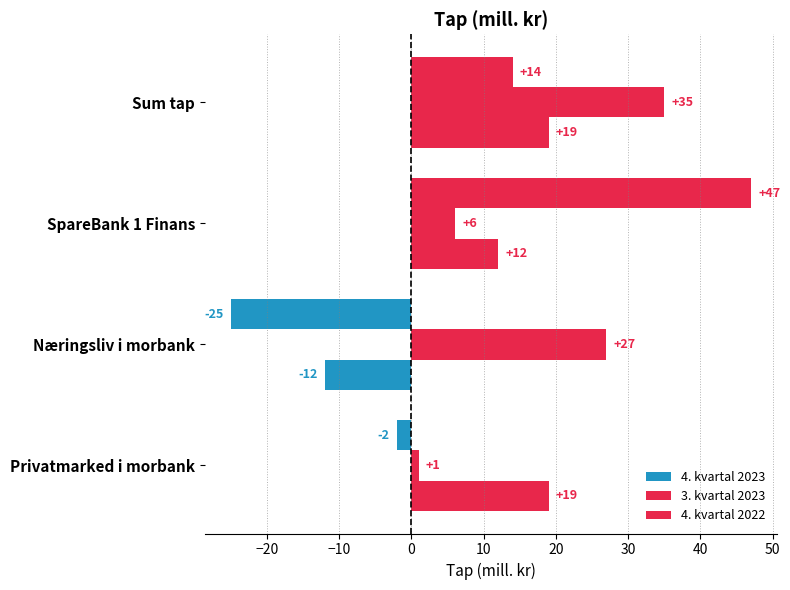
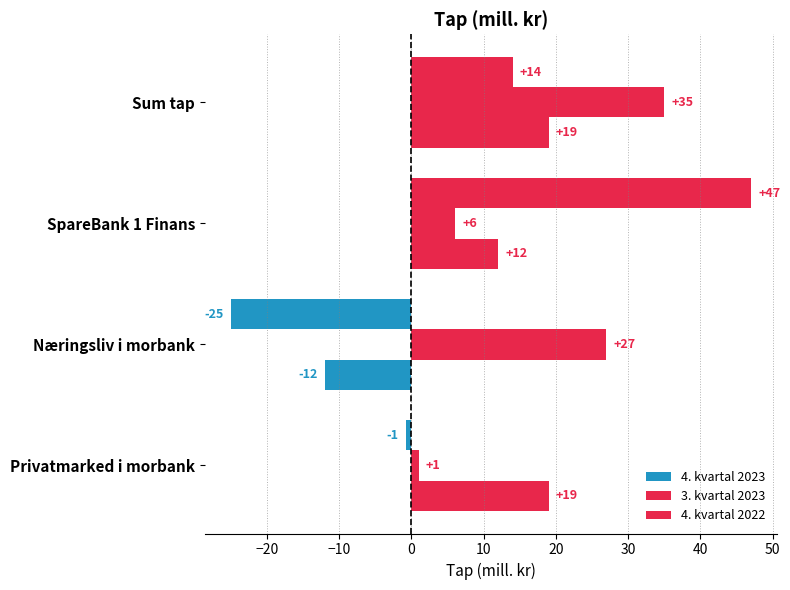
4. kvartal 2023, Privatmarked i morbank: -2 -> -1
